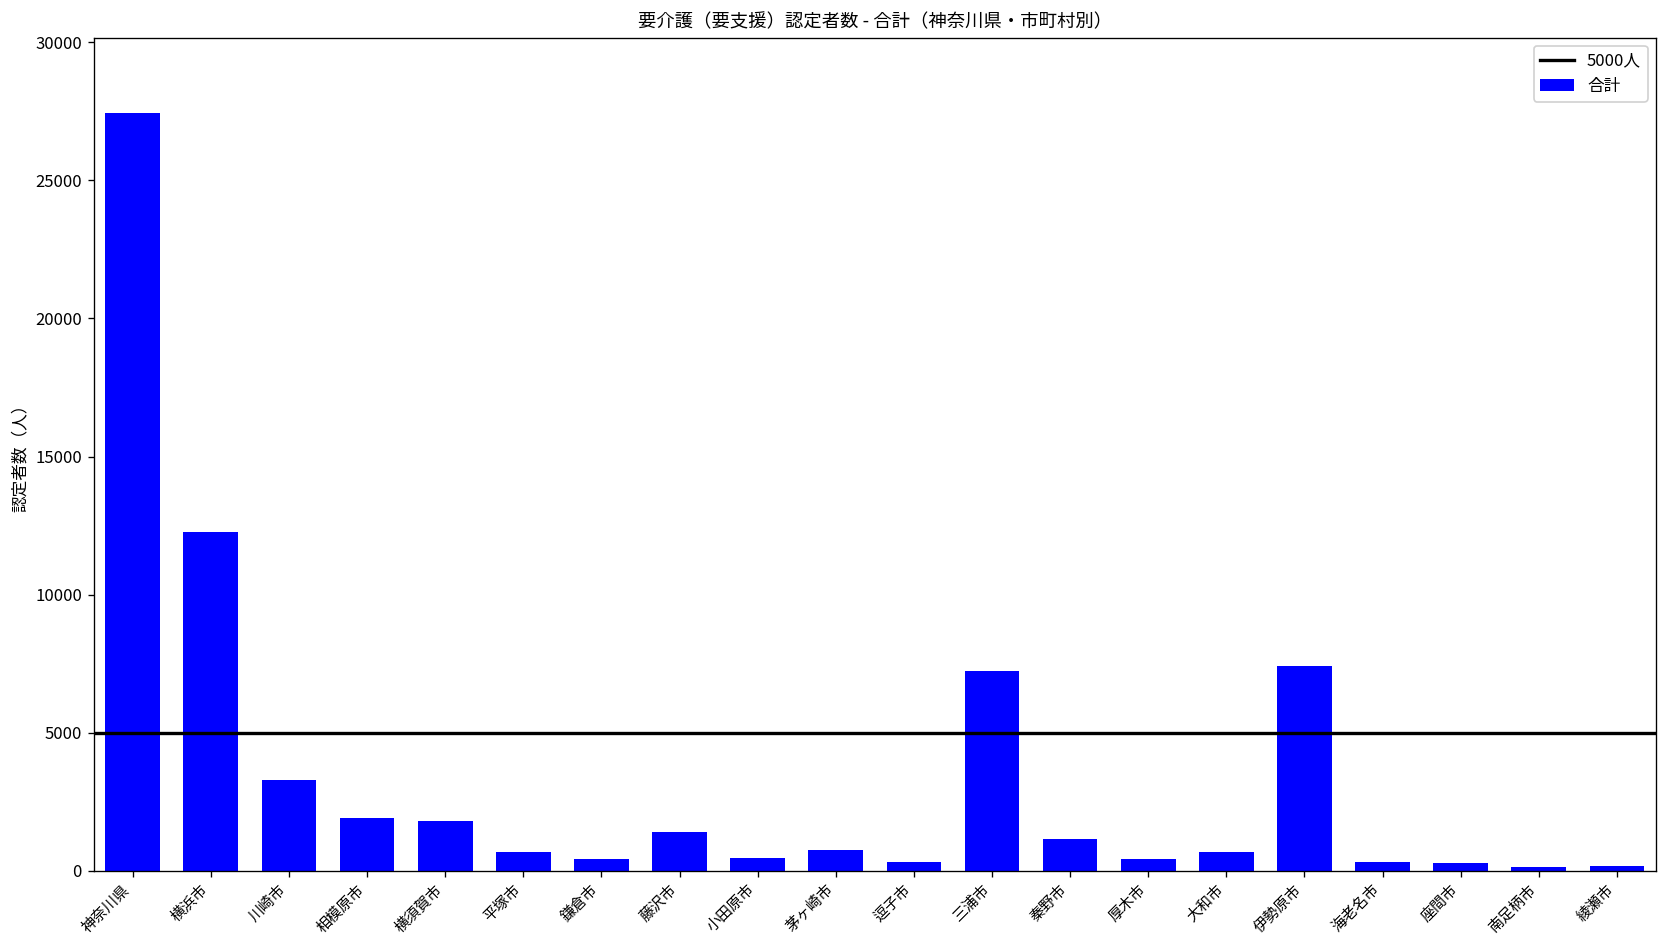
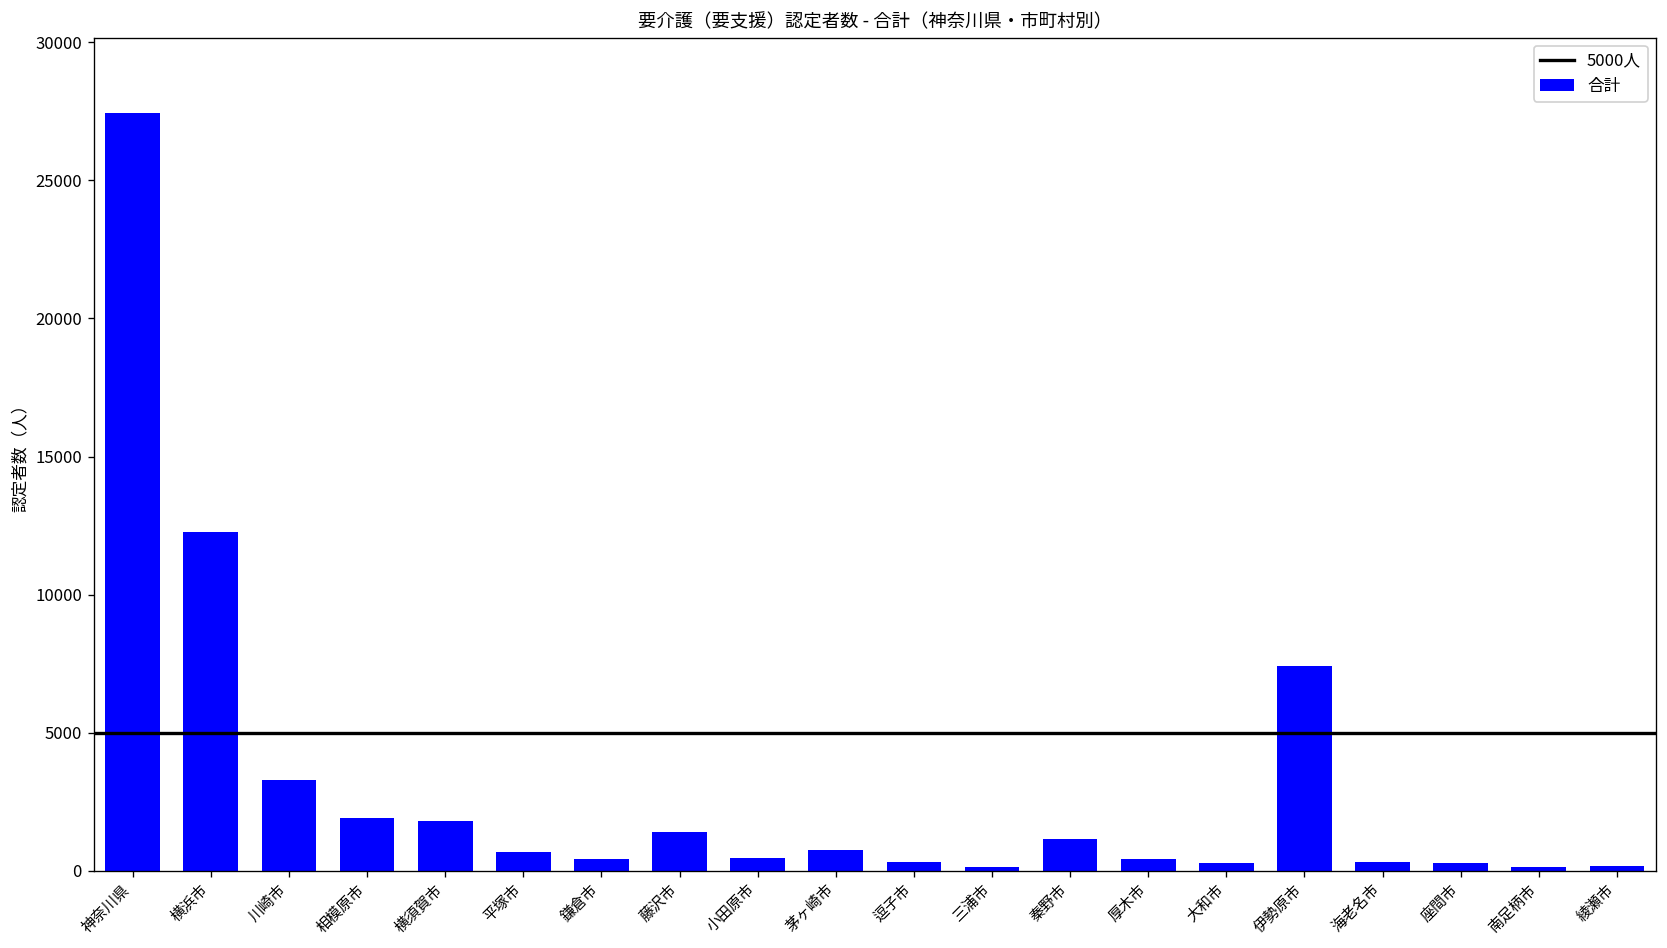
三浦市: 7200 -> 100
大和市: 700 -> 300
